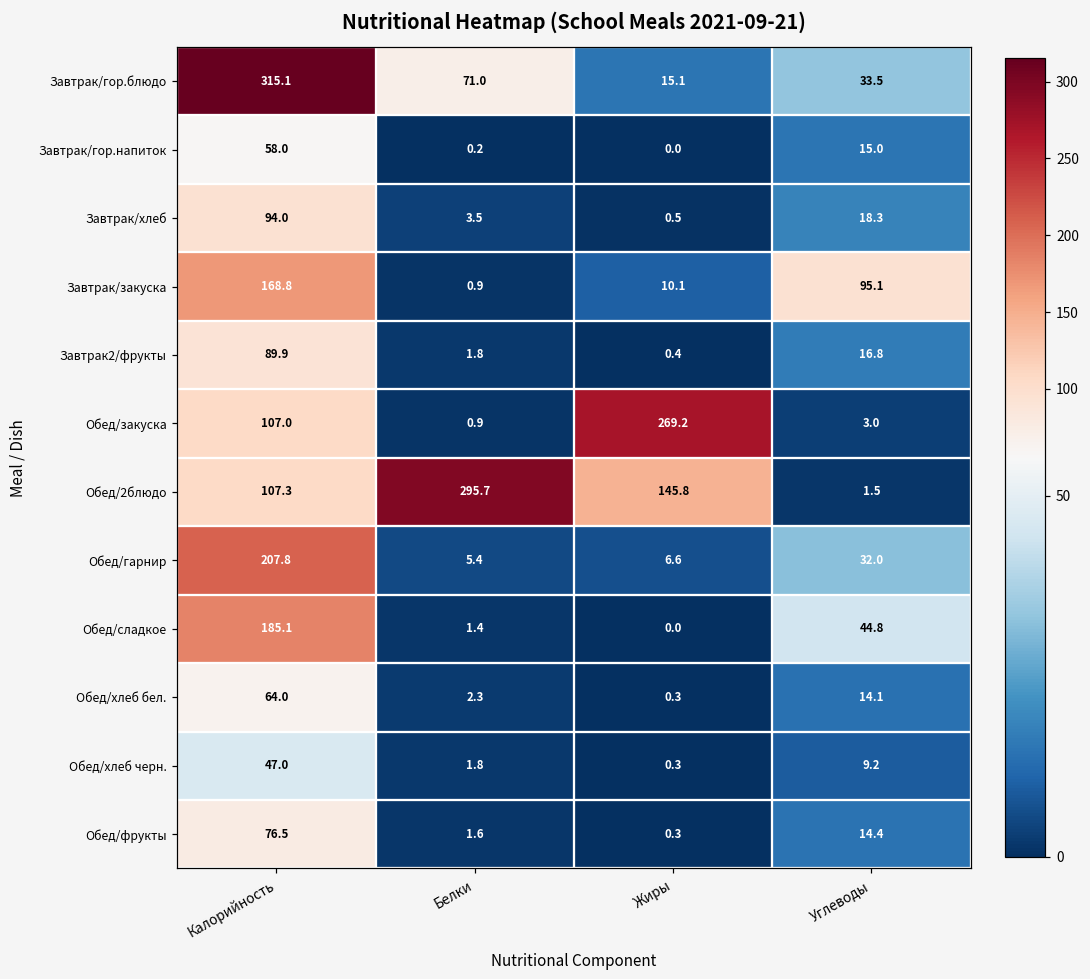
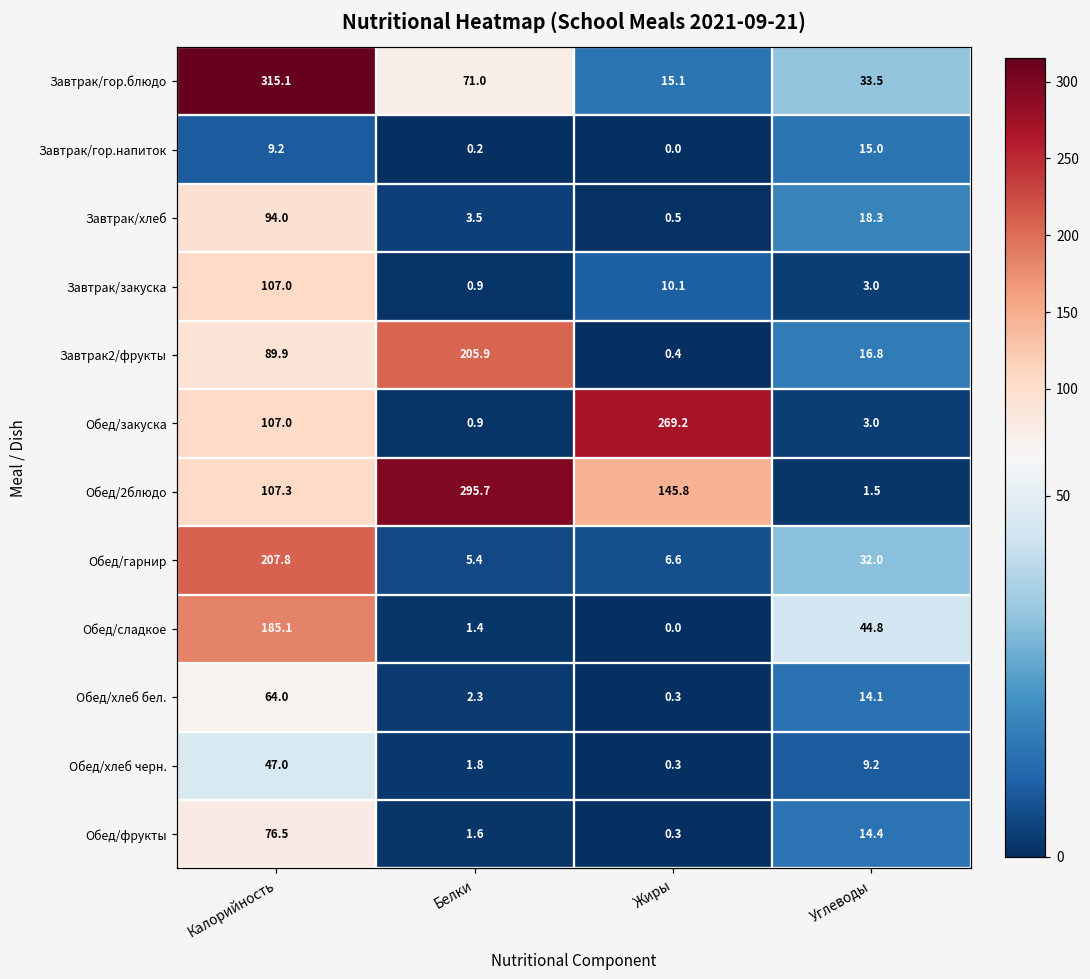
Завтрак/гор.напиток, Калорийность: 58.0 -> 9.2
Завтрак/закуска, Калорийность: 168.8 -> 107.0
Завтрак/закуска, Углеводы: 95.1 -> 3.0
Завтрак2/фрукты, Белки: 1.8 -> 205.9
